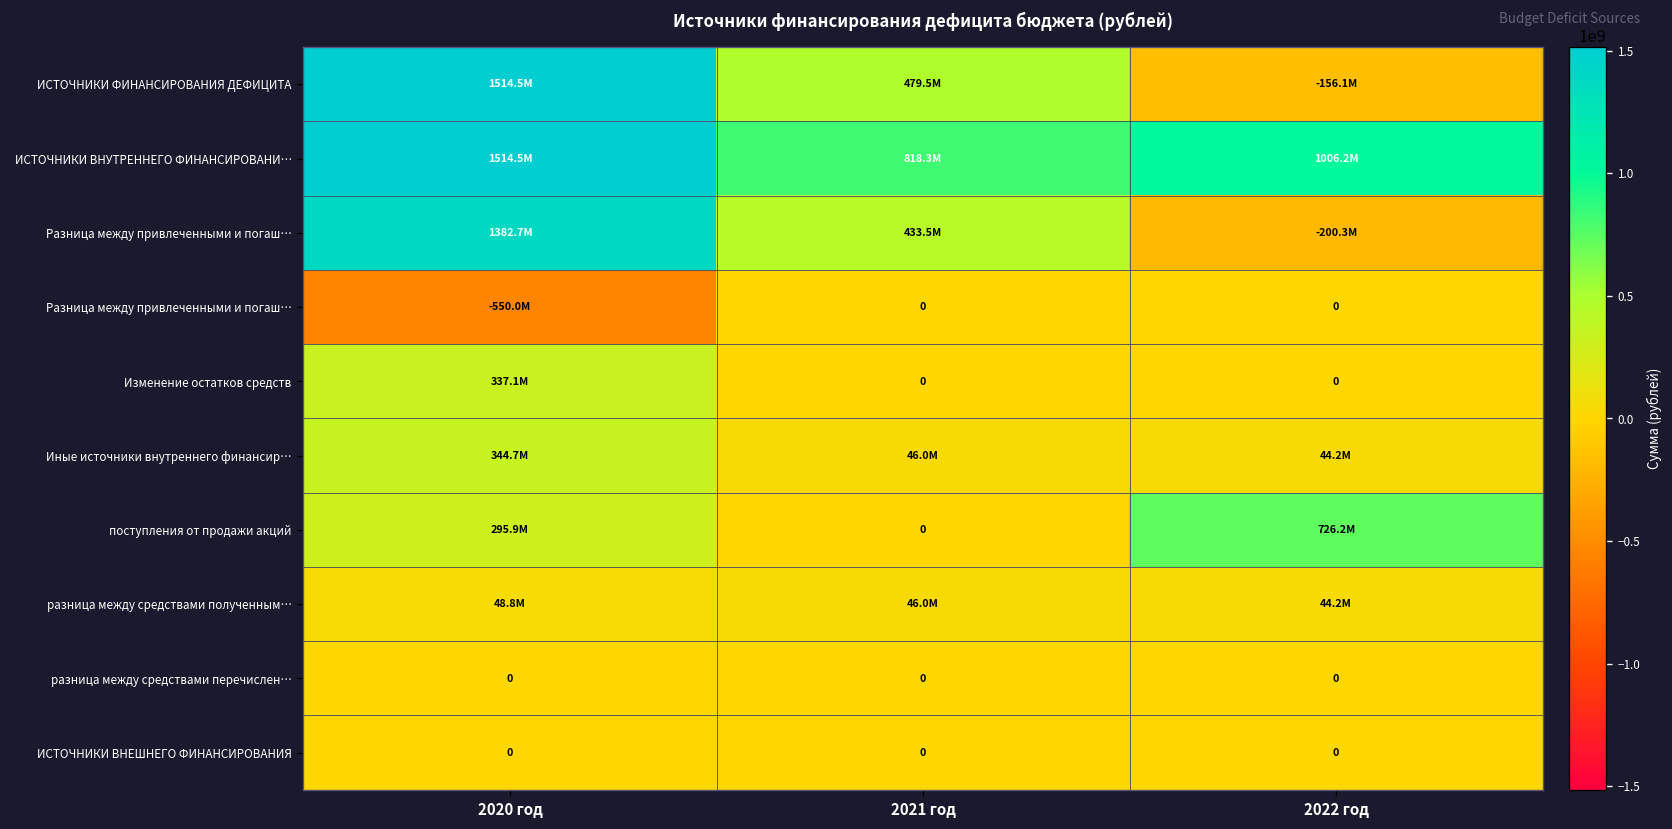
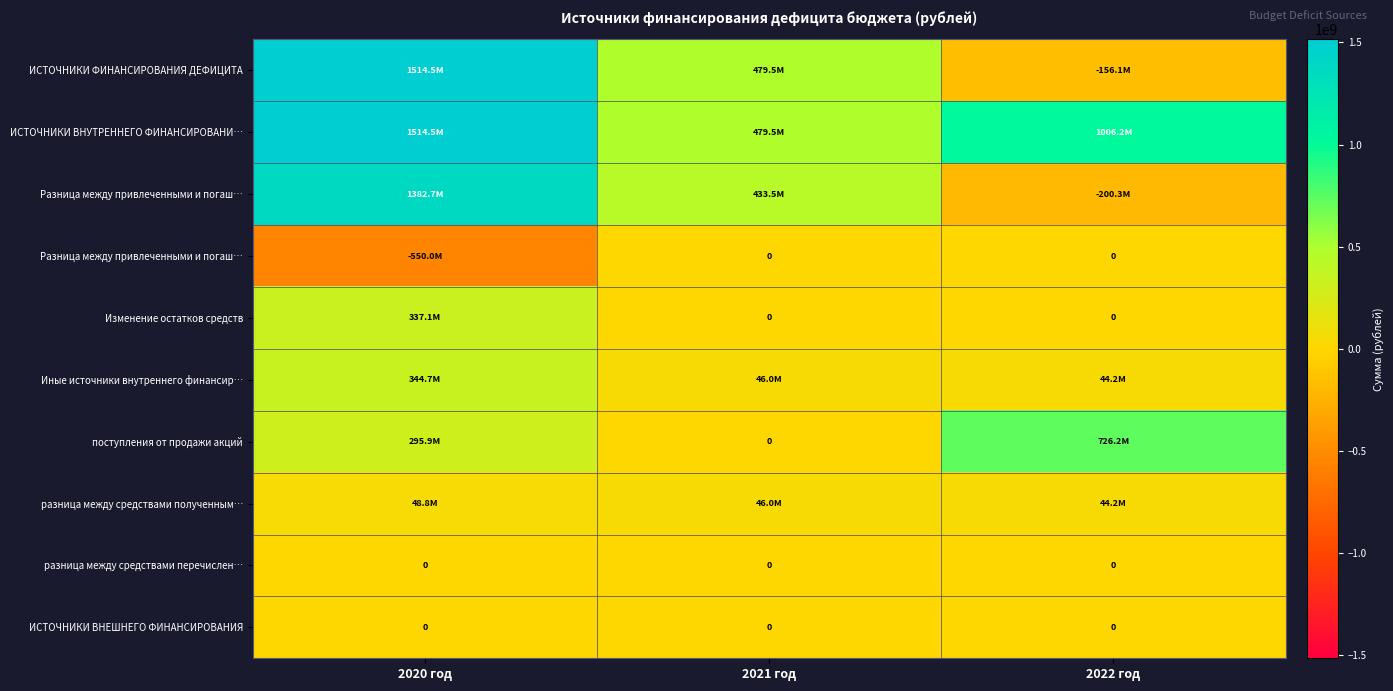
ИСТОЧНИКИ ВНУТРЕННЕГО ФИНАНСИРОВАНИ…, 2021 год: 818.3M -> 479.5M
